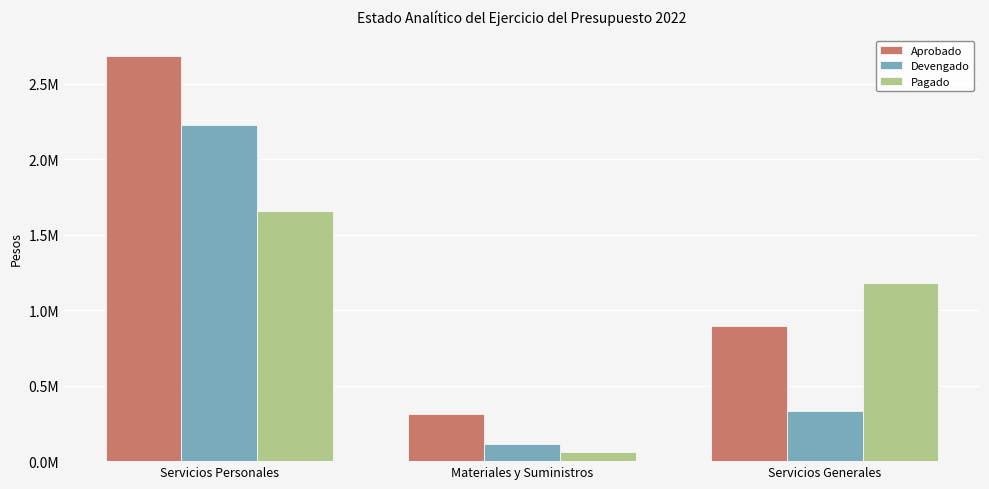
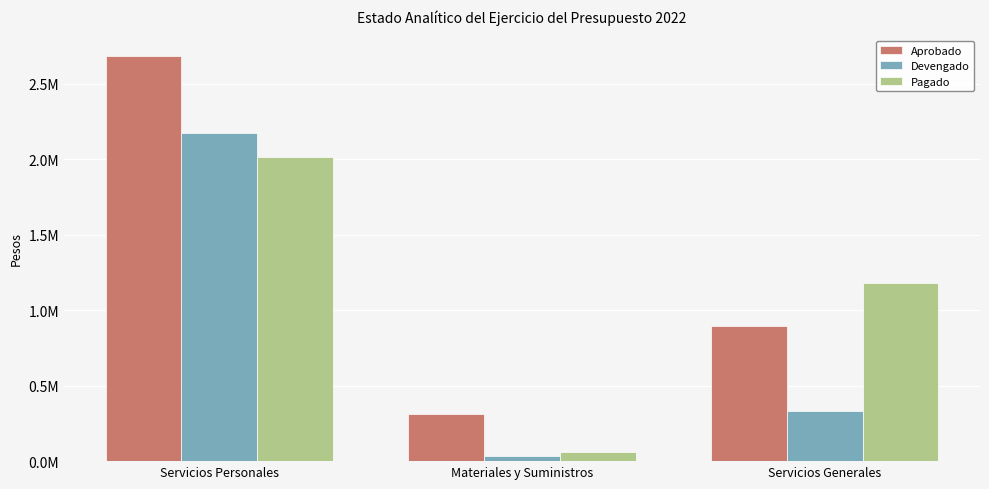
Devengado, Servicios Personales: 2230000 -> 2170000
Pagado, Servicios Personales: 1660000 -> 2020000
Devengado, Materiales y Suministros: 110000 -> 40000
